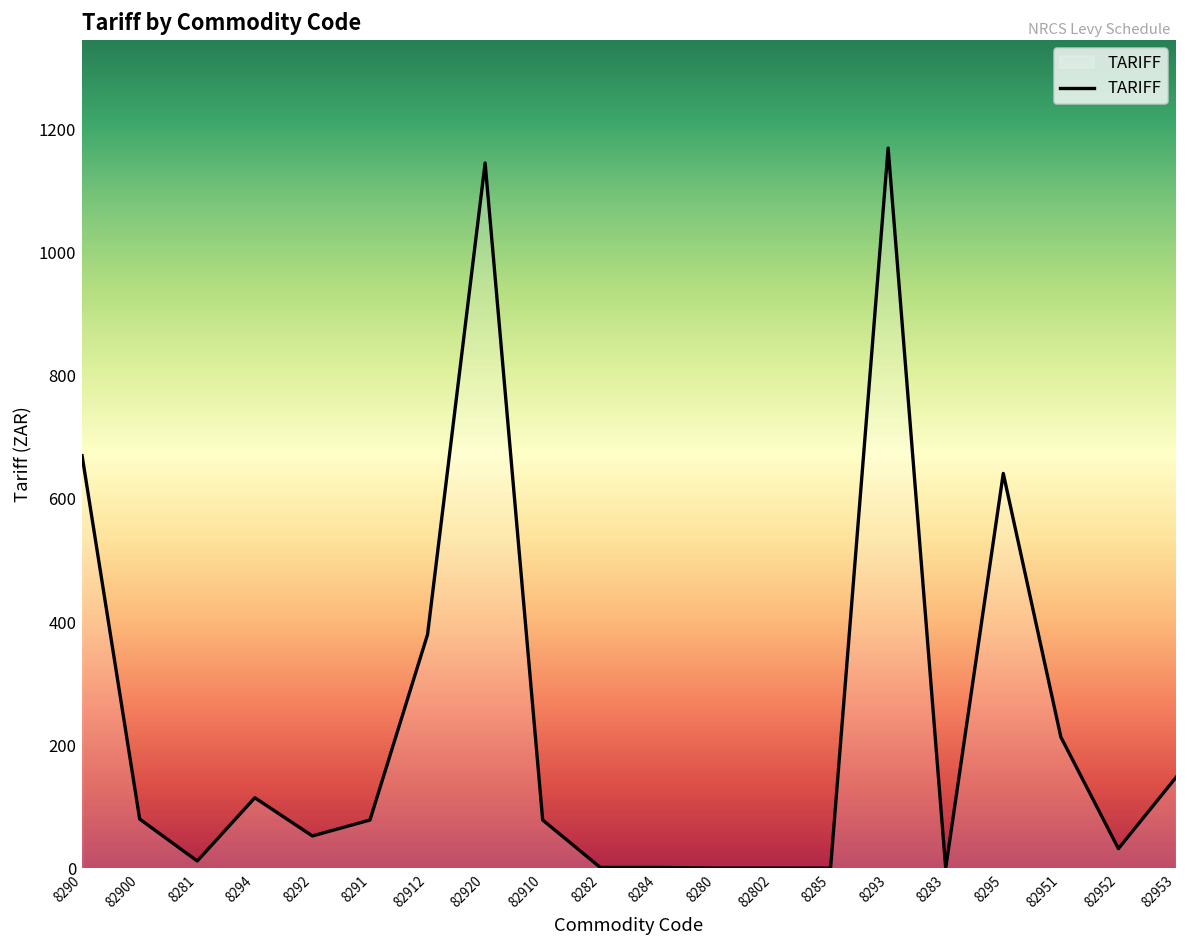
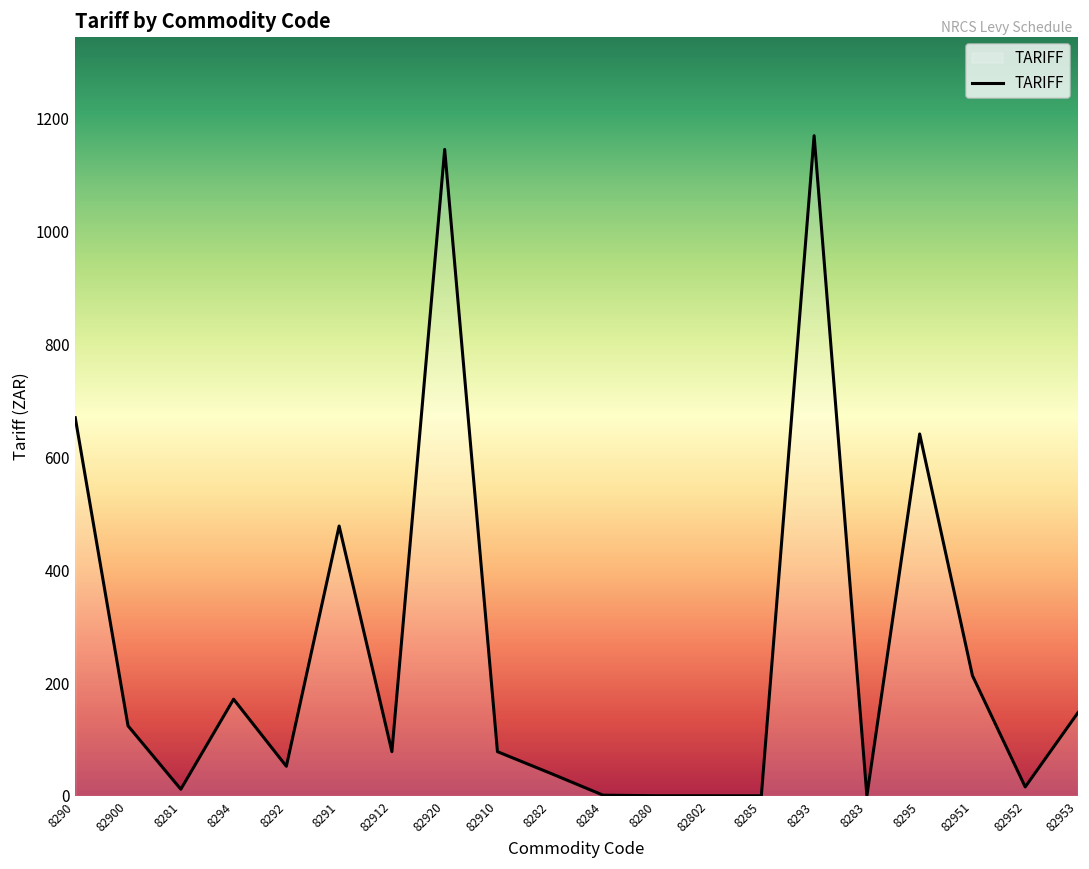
82900: 80 -> 120
8294: 110 -> 170
8291: 80 -> 480
82912: 380 -> 80
8282: 0 -> 40
82952: 30 -> 20
